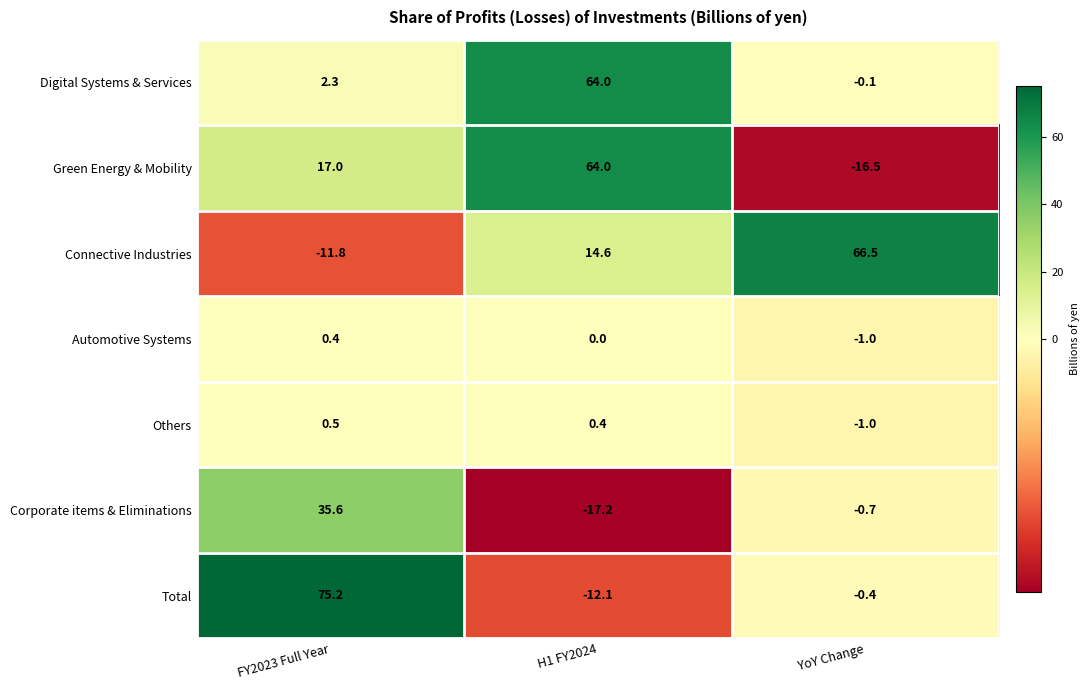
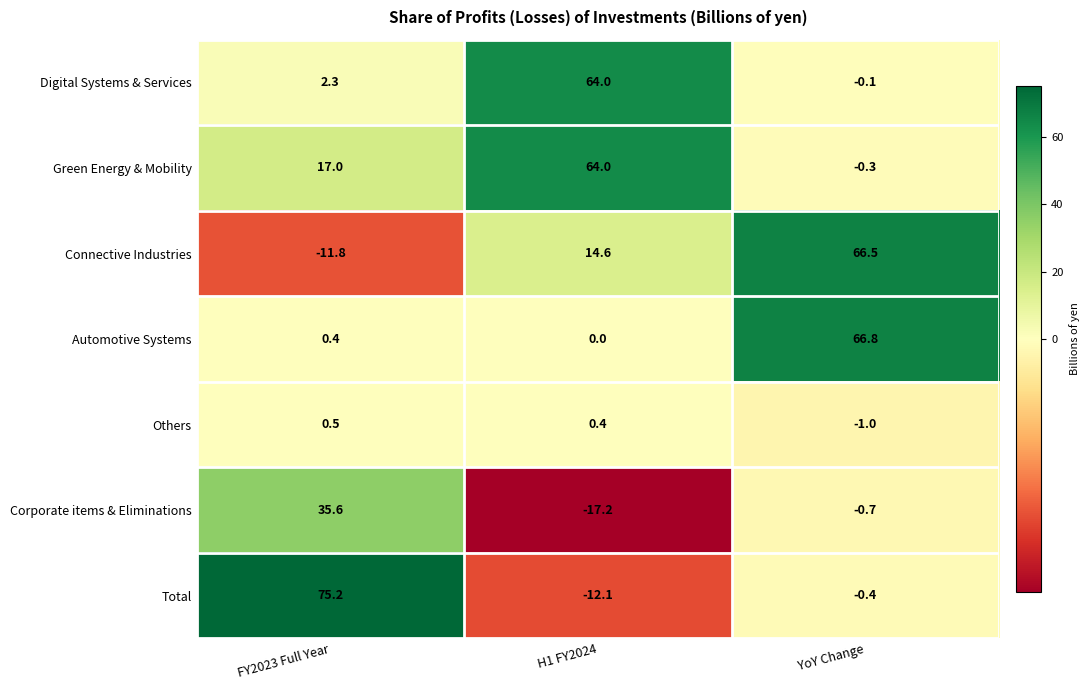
Green Energy & Mobility, YoY Change: -16.5 -> -0.3
Automotive Systems, YoY Change: -1.0 -> 66.8
